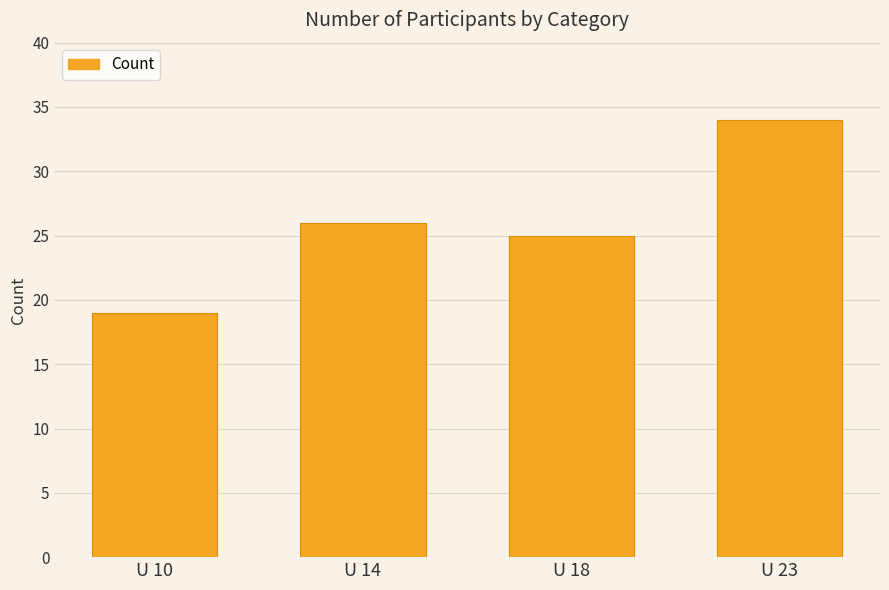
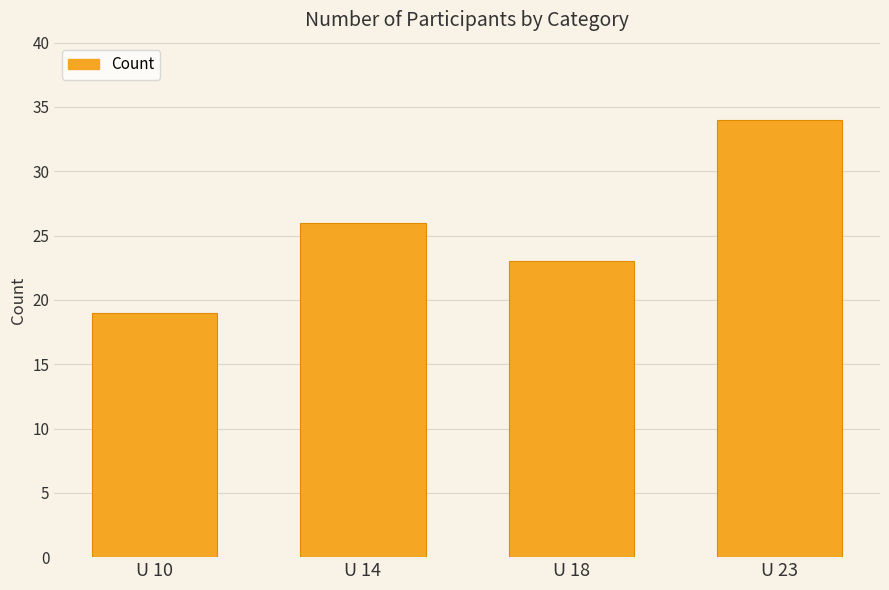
U 18: 25 -> 23
